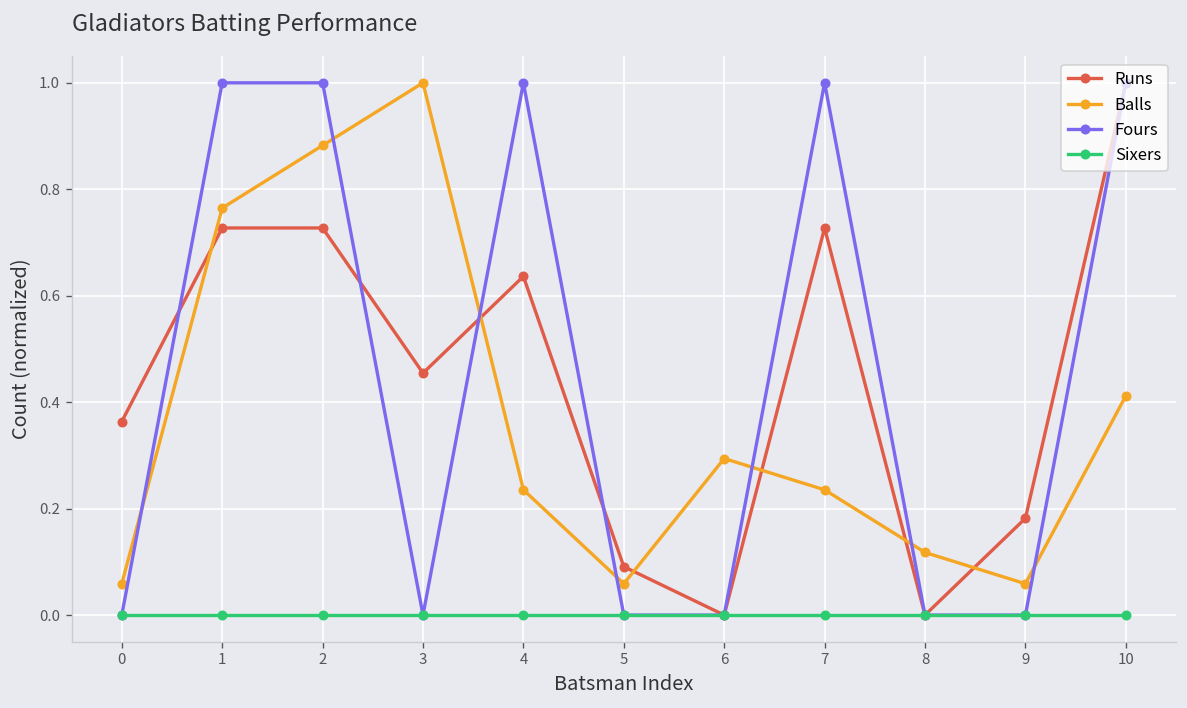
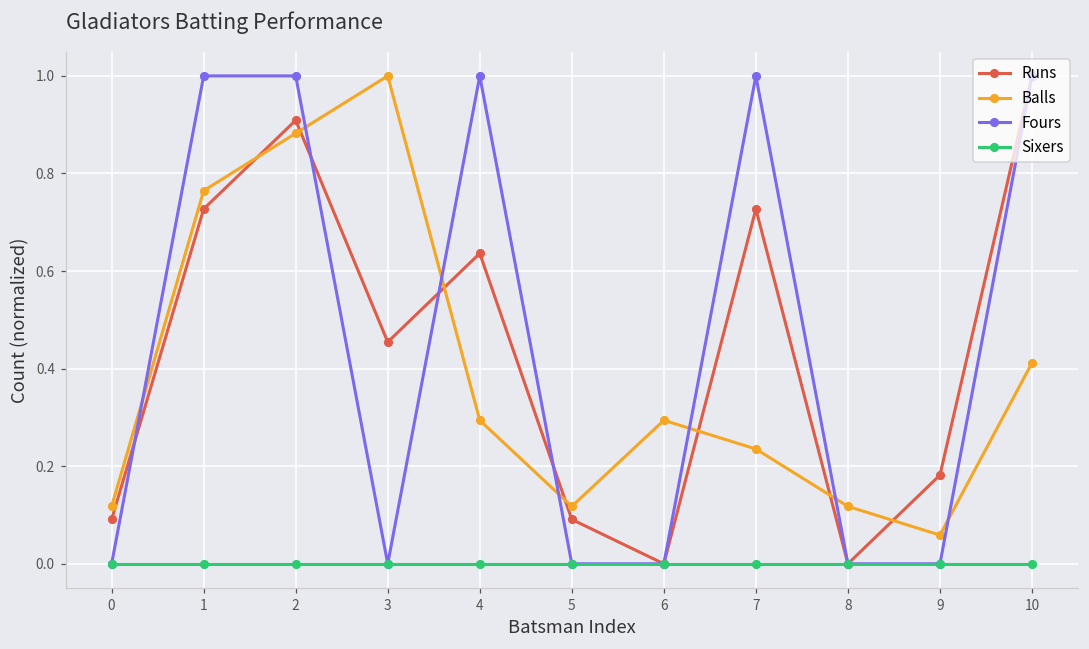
Runs, 0: 0.36 -> 0.09
Balls, 0: 0.06 -> 0.12
Runs, 2: 0.73 -> 0.91
Balls, 4: 0.24 -> 0.29
Balls, 5: 0.06 -> 0.12
